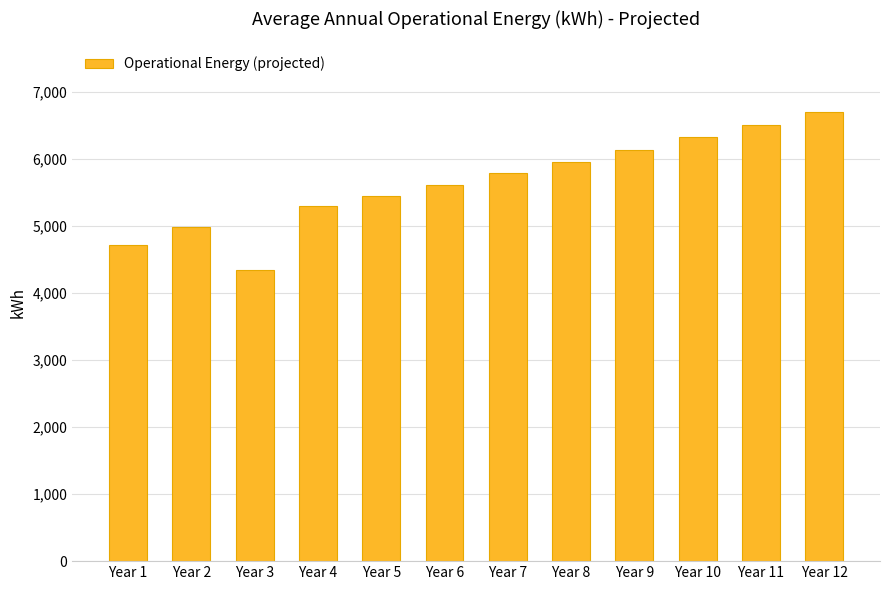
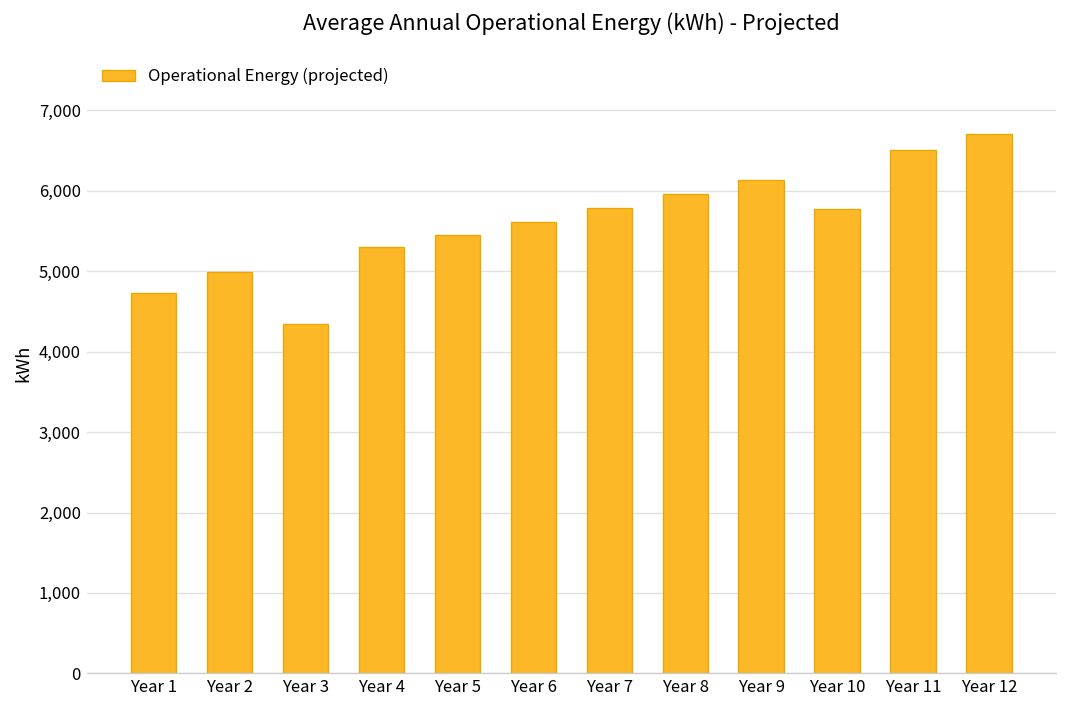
Year 10: 6,300 -> 5,800
